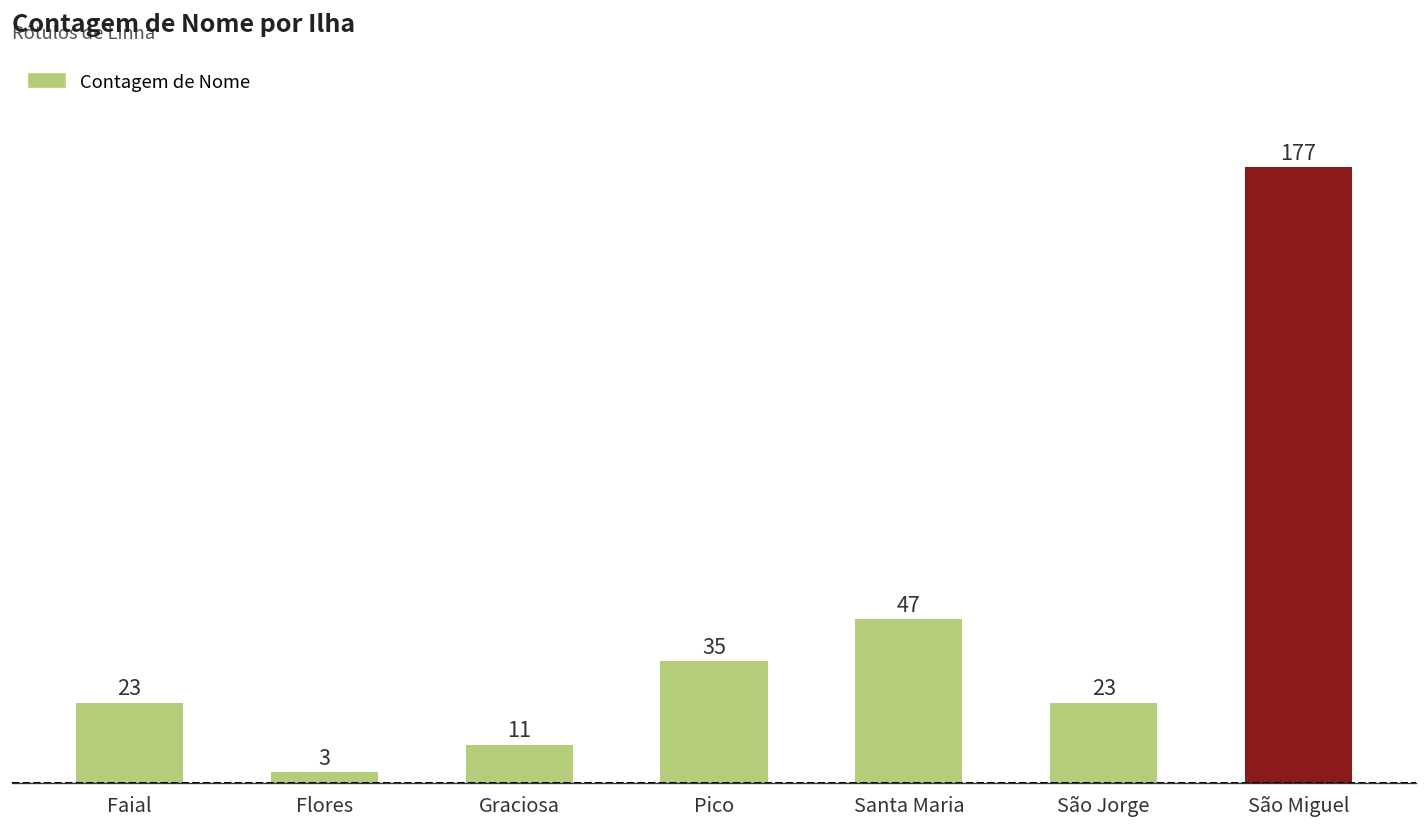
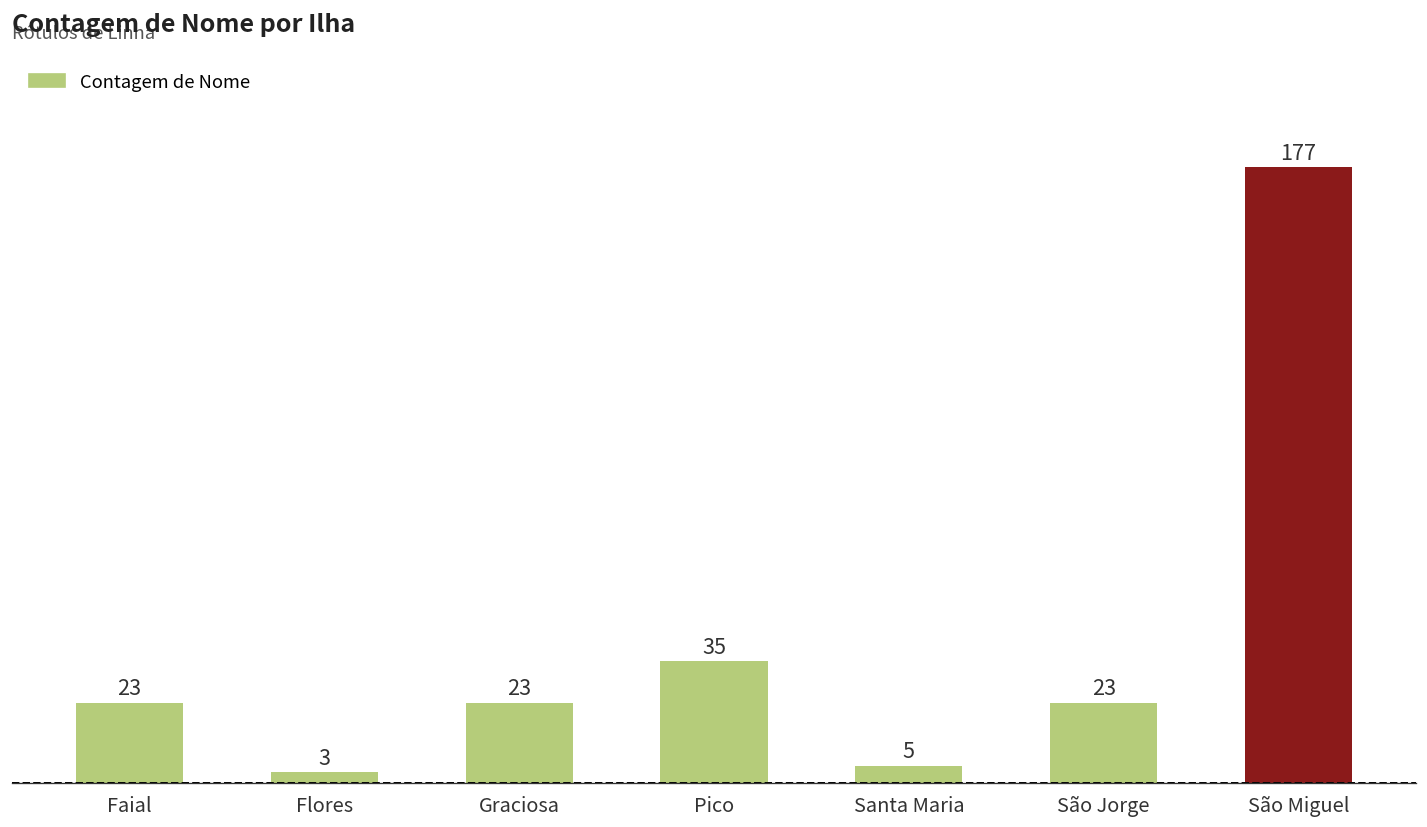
Graciosa: 11 -> 23
Santa Maria: 47 -> 5
